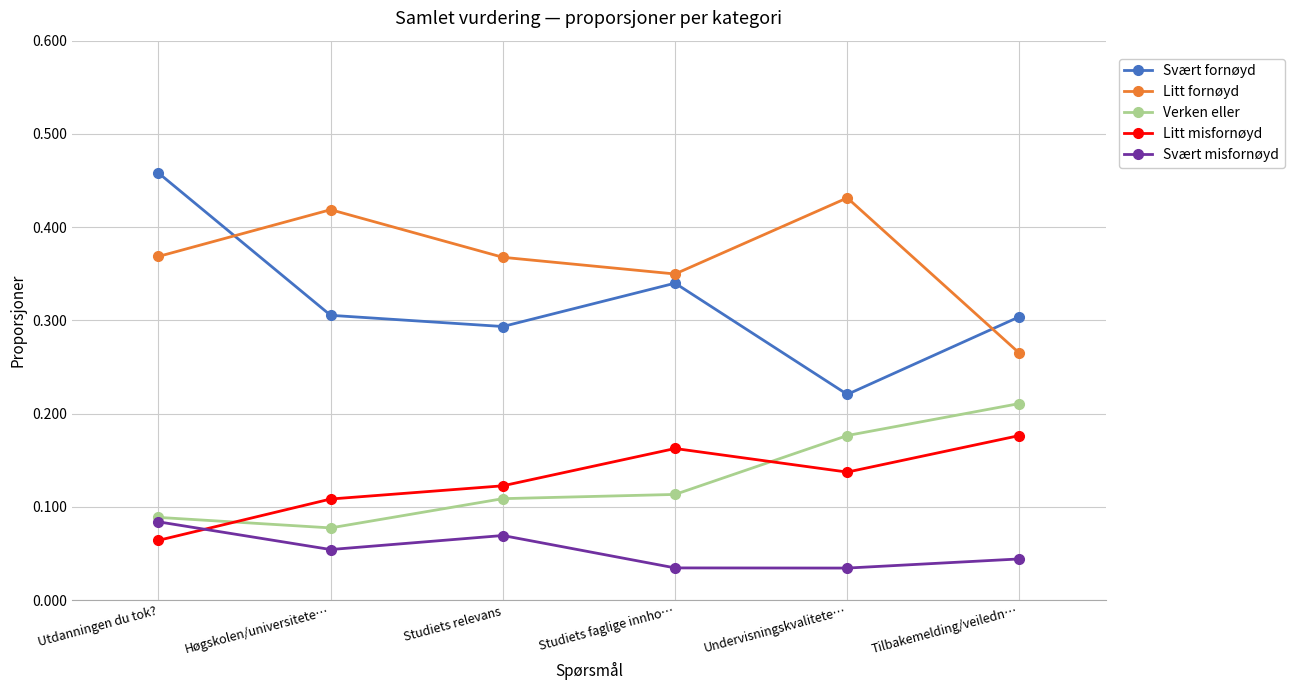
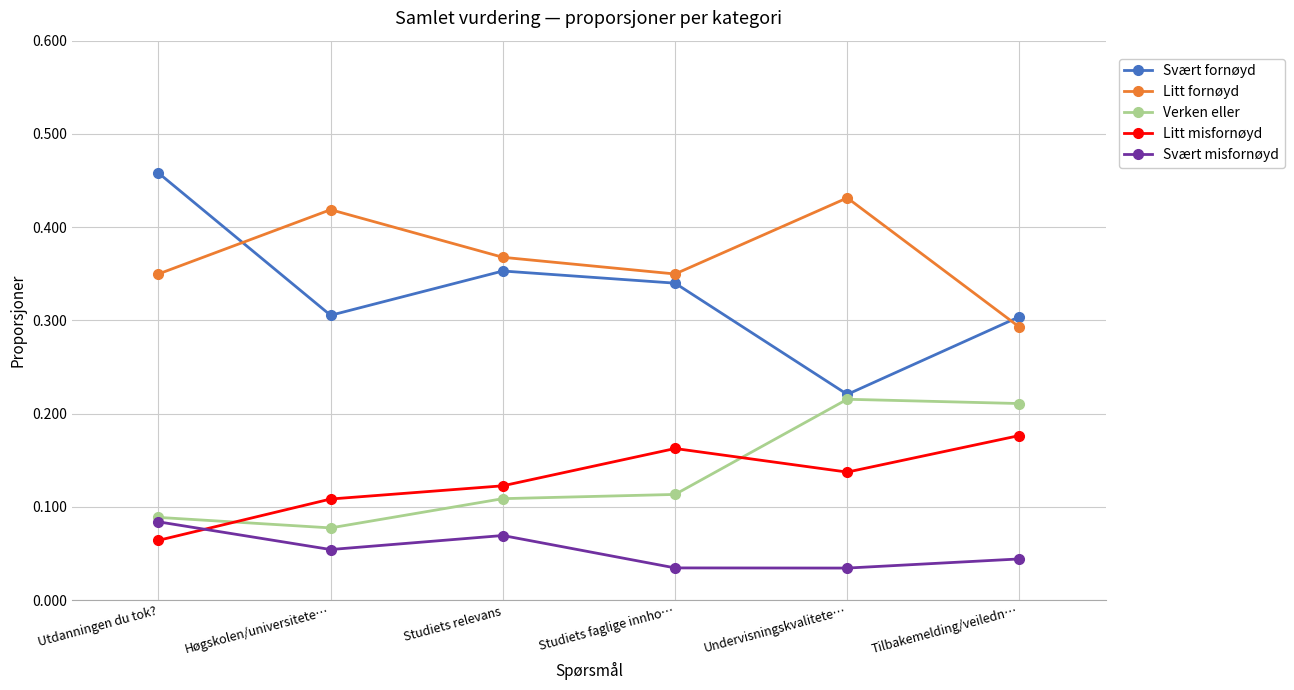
Litt fornøyd, Utdanningen du tok?: 0.37 -> 0.35
Svært fornøyd, Studiets relevans: 0.29 -> 0.35
Verken eller, Undervisningskvalitete…: 0.18 -> 0.22
Litt fornøyd, Tilbakemelding/veiledn…: 0.26 -> 0.29
